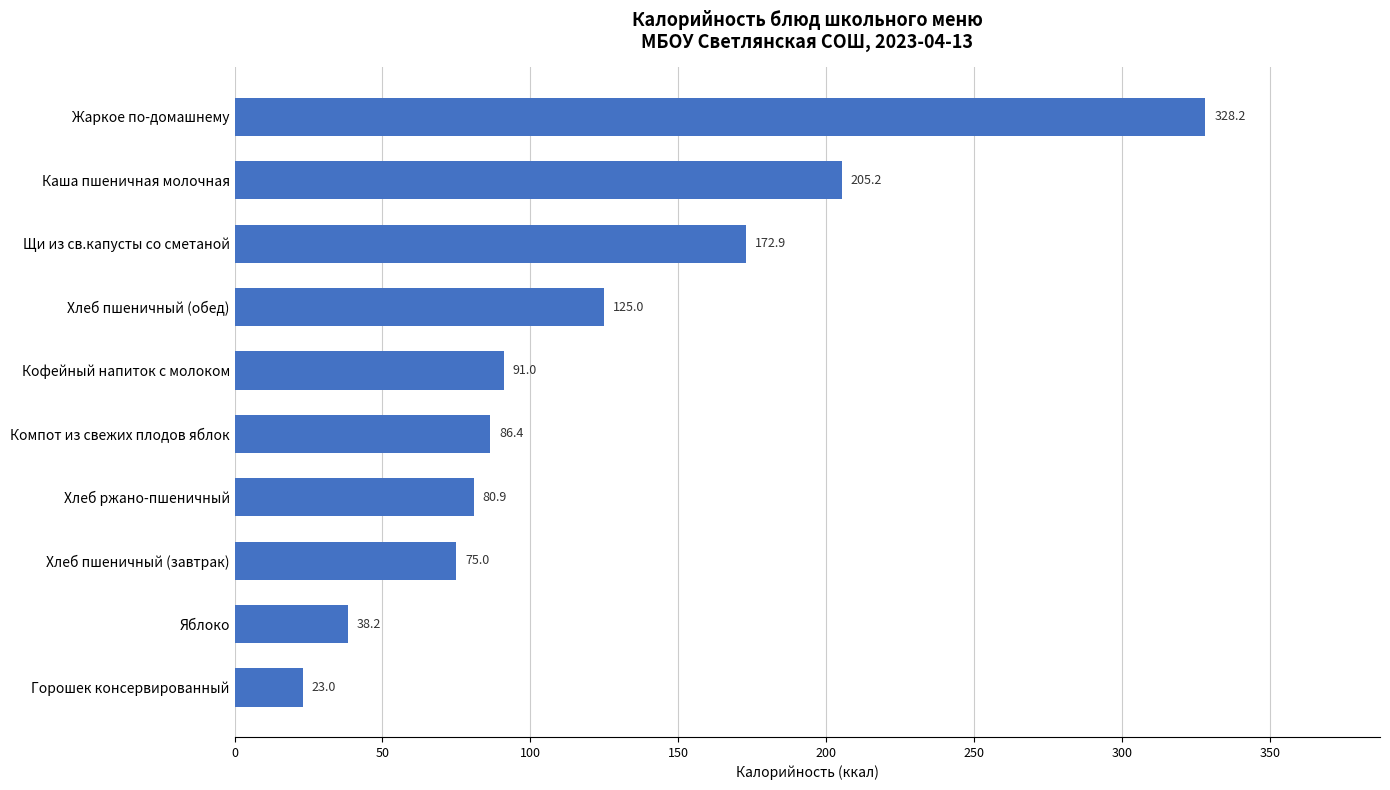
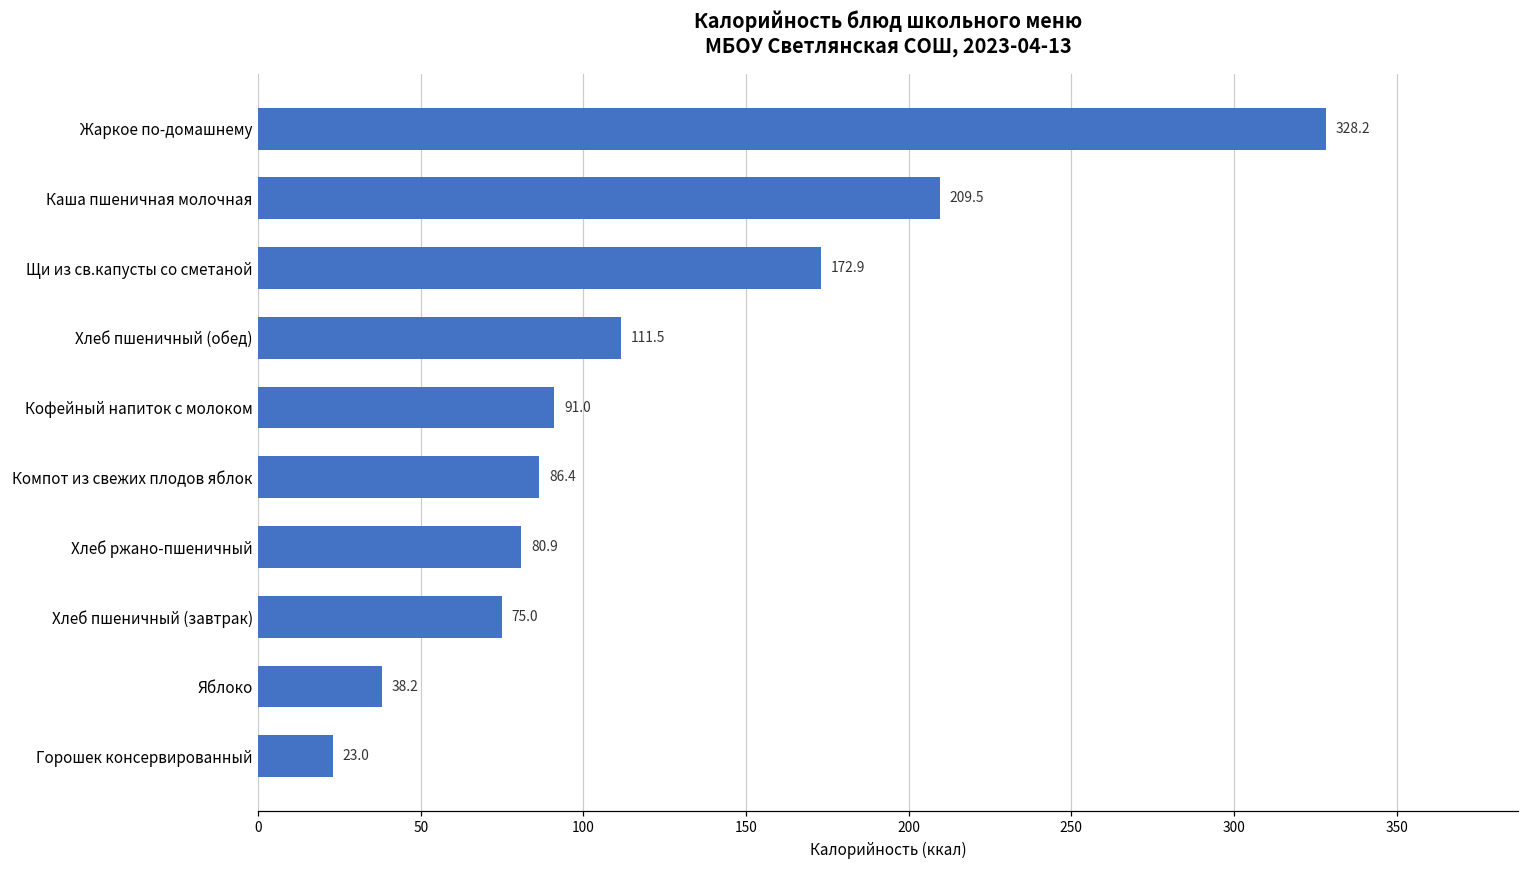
Каша пшеничная молочная: 205.2 -> 209.5
Хлеб пшеничный (обед): 125.0 -> 111.5
